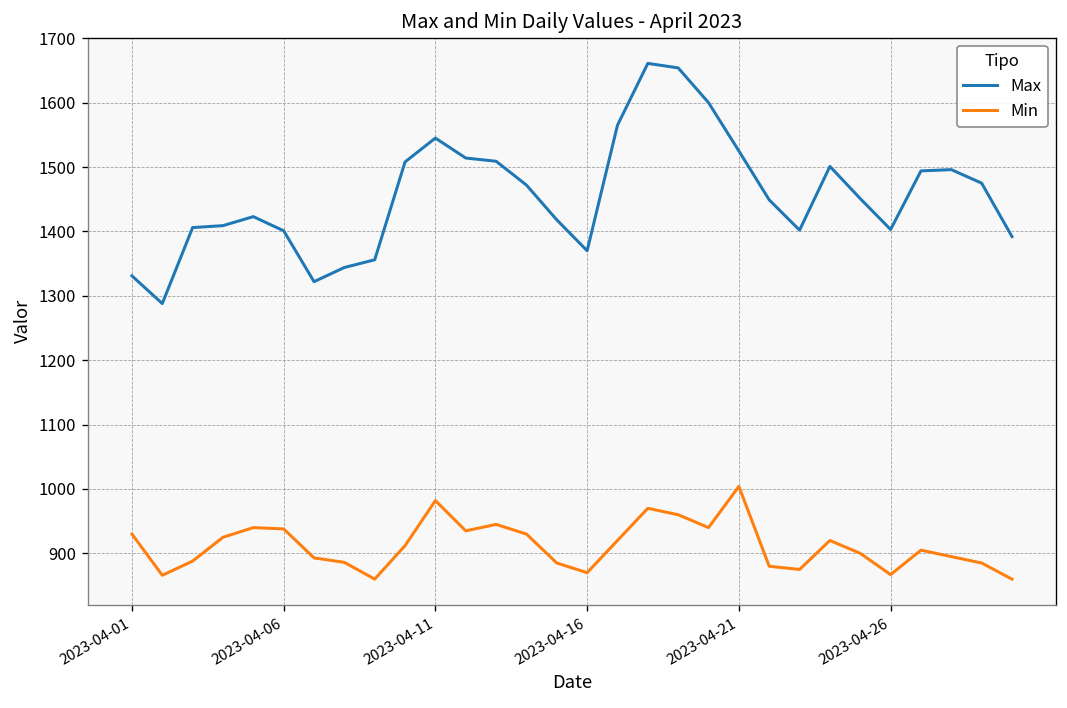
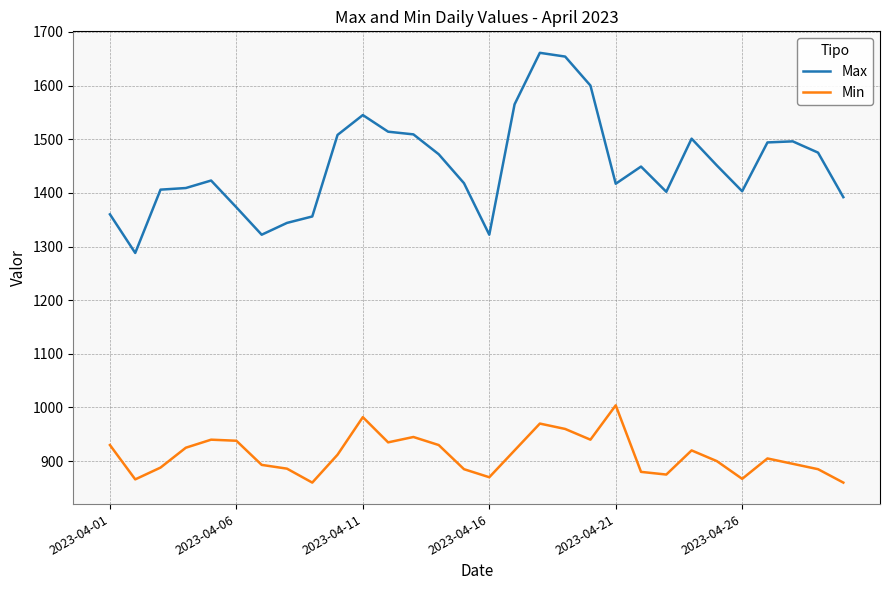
Max, 2023-04-01: 1330 -> 1360
Max, 2023-04-06: 1400 -> 1370
Max, 2023-04-16: 1370 -> 1320
Max, 2023-04-21: 1530 -> 1420
